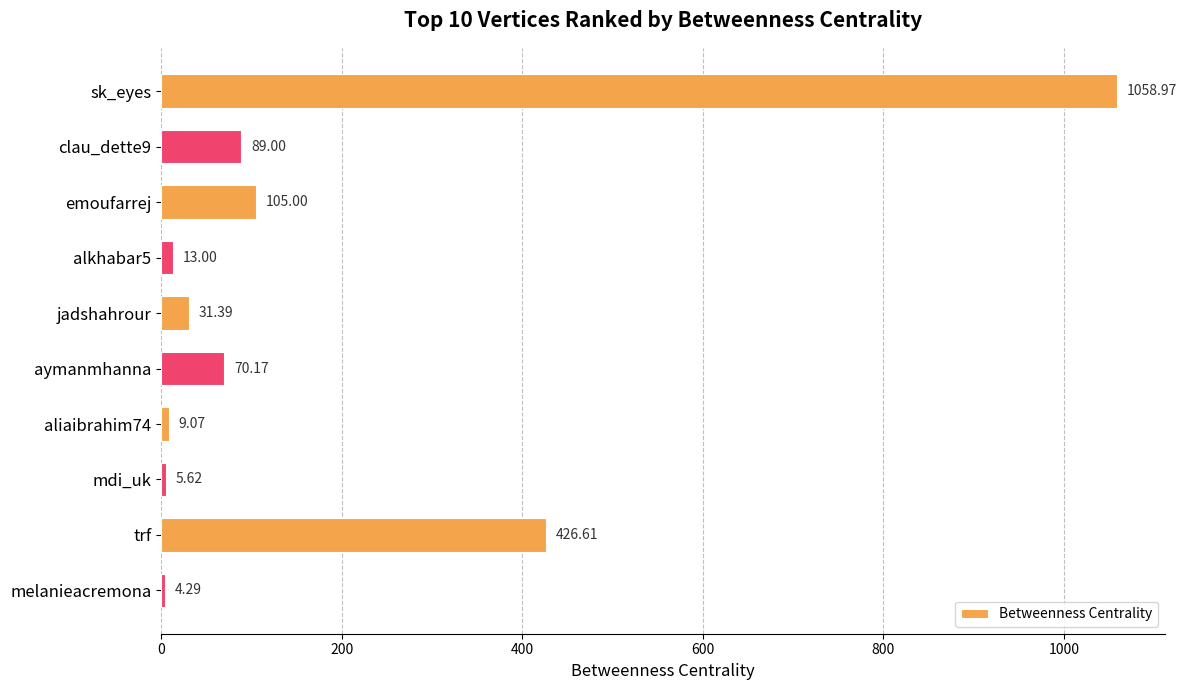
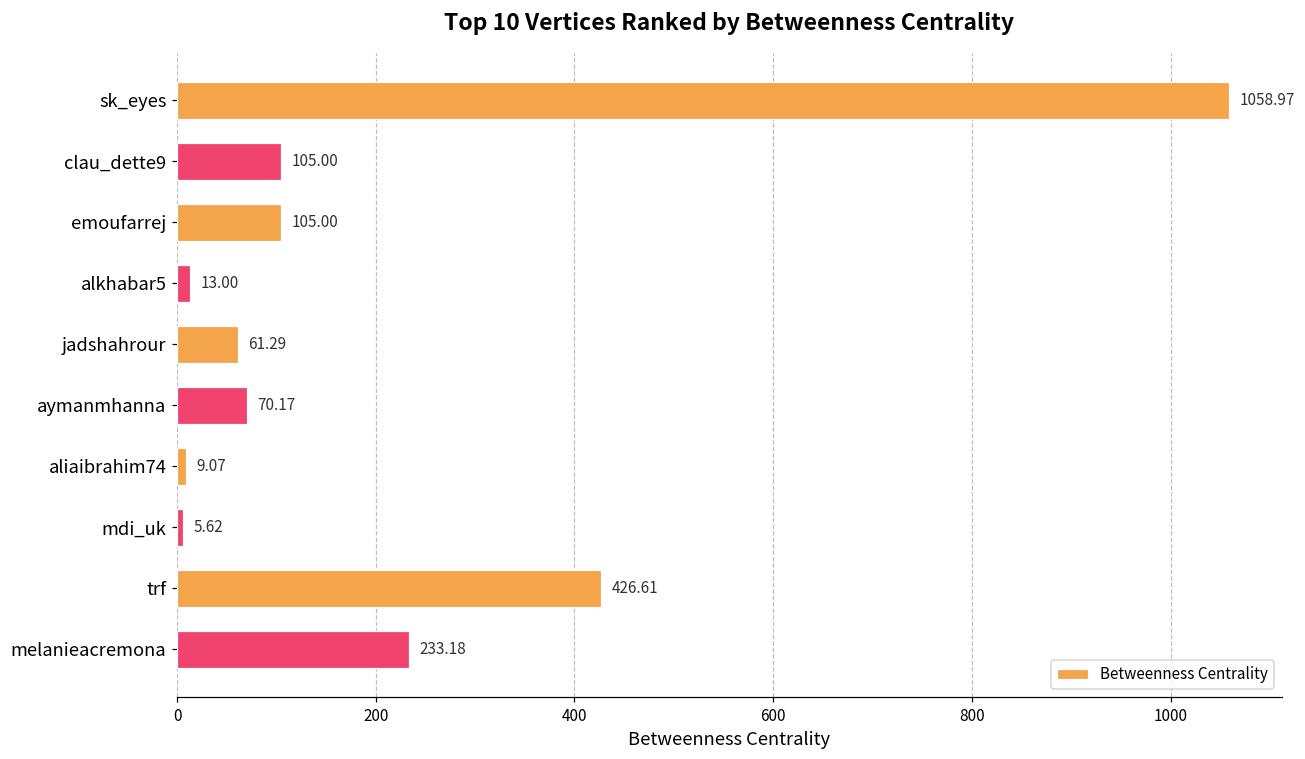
clau_dette9: 89.00 -> 105.00
jadshahrour: 31.39 -> 61.29
melanieacremona: 4.29 -> 233.18
